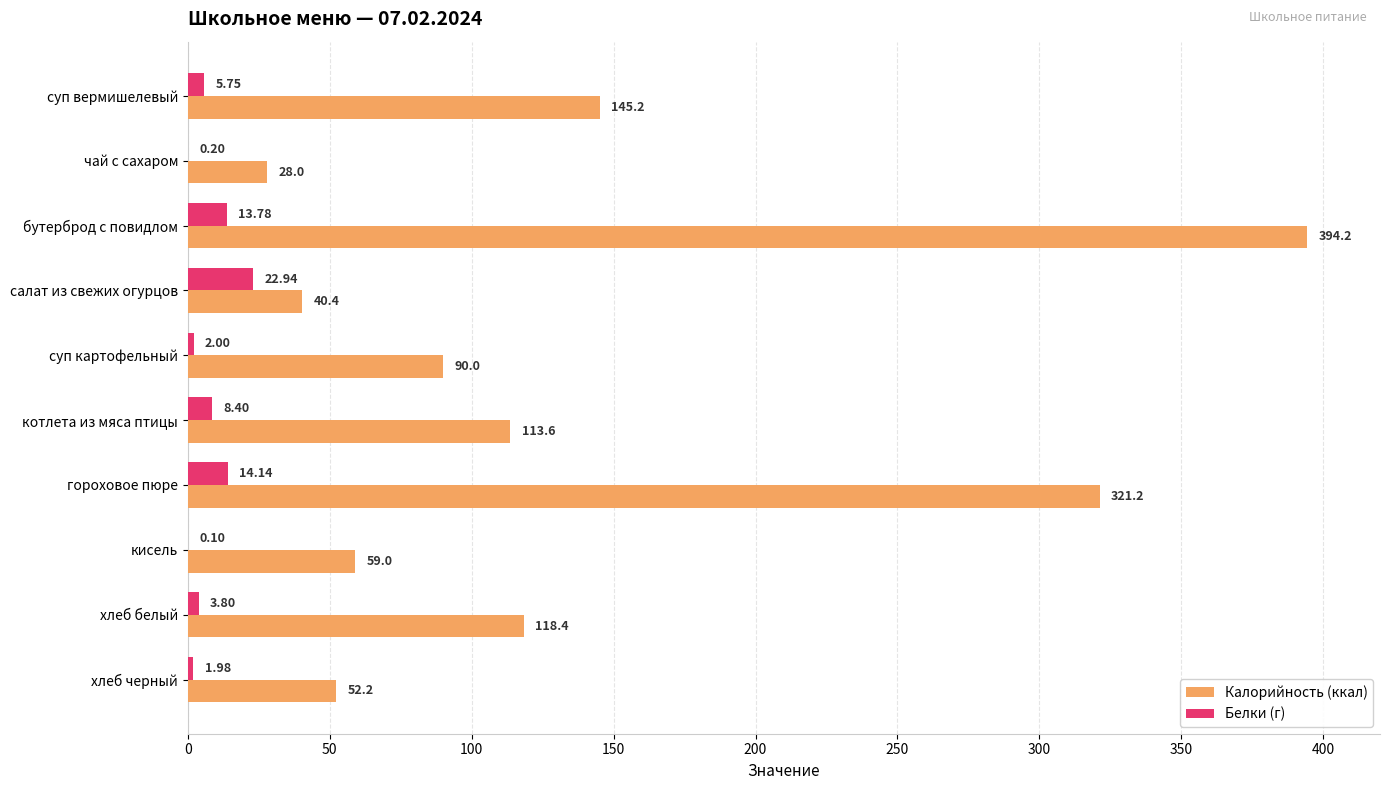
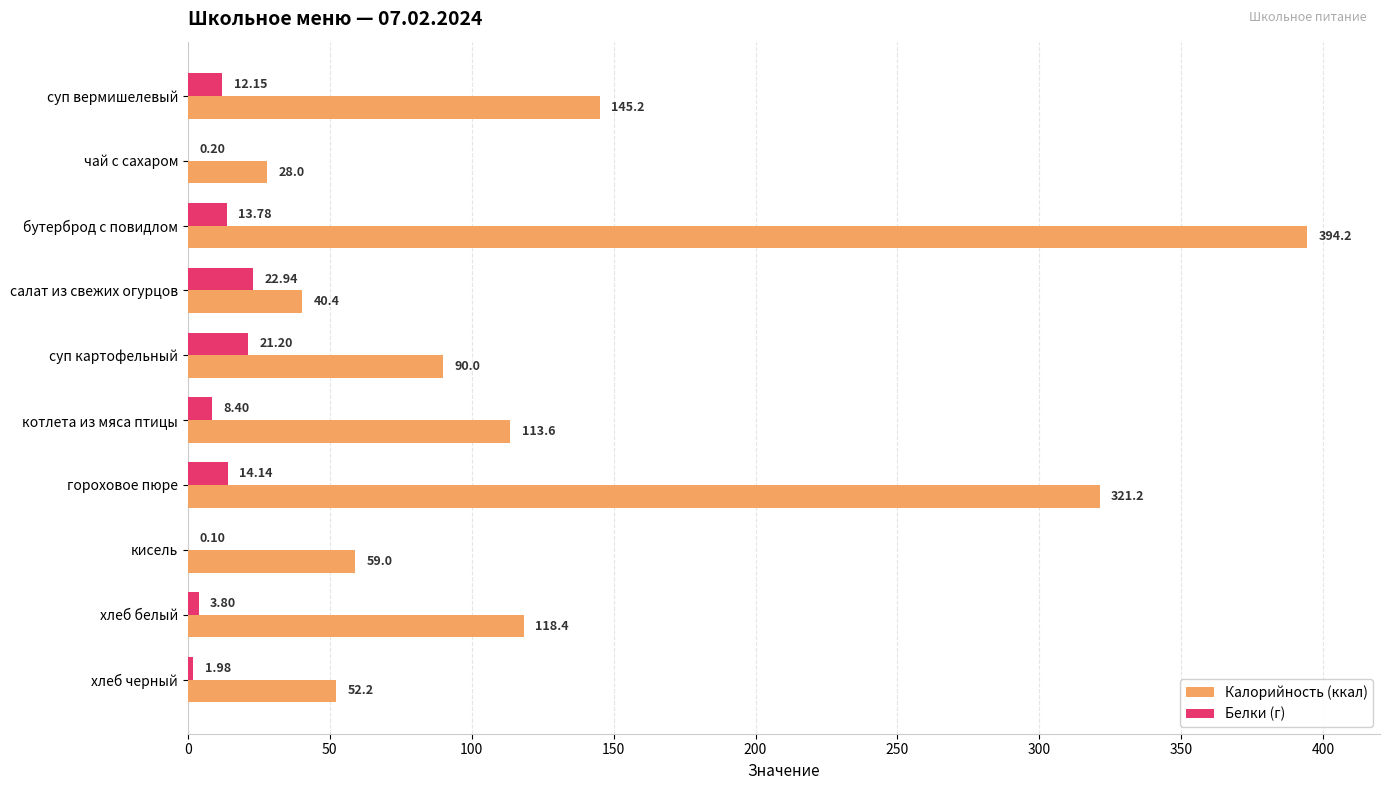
Белки (г), суп вермишелевый: 5.75 -> 12.15
Белки (г), суп картофельный: 2.00 -> 21.20
